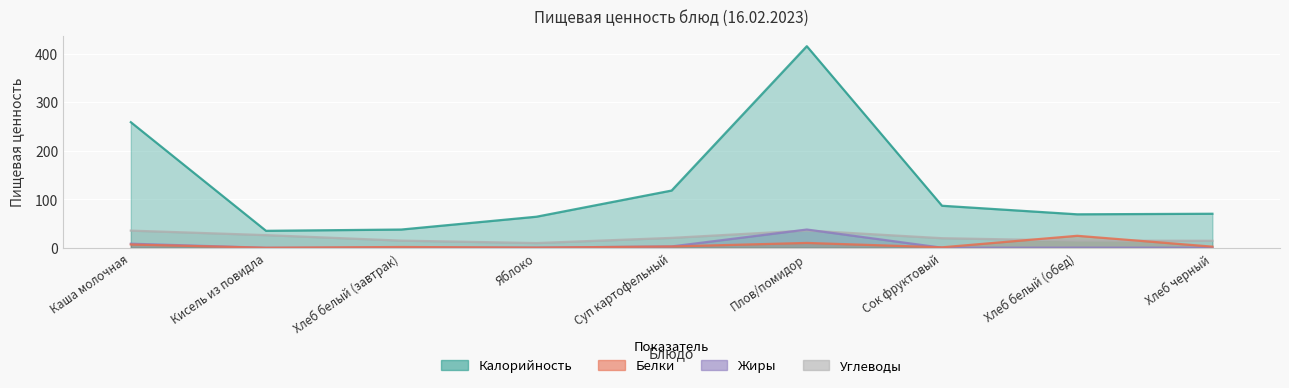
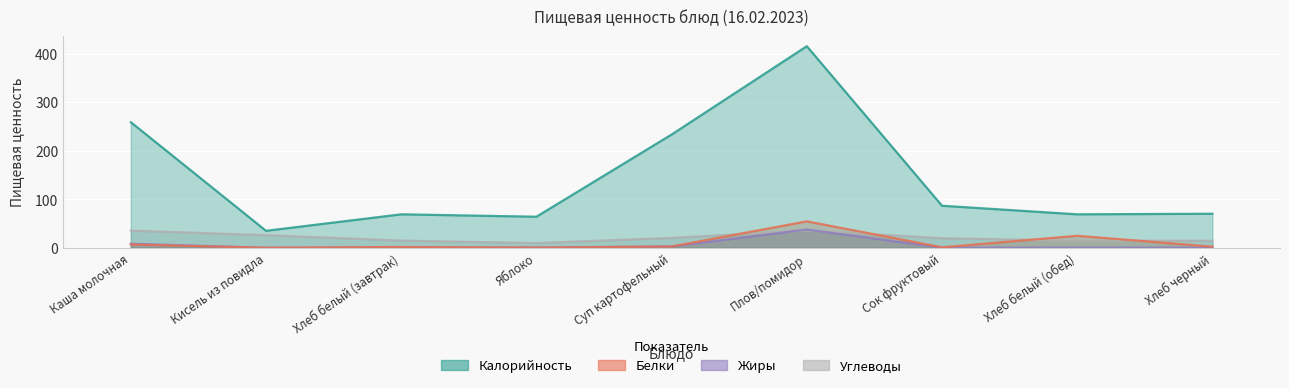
Калорийность, Хлеб белый (завтрак): 40 -> 70
Калорийность, Суп картофельный: 120 -> 230
Белки, Плов/помидор: 10 -> 50
